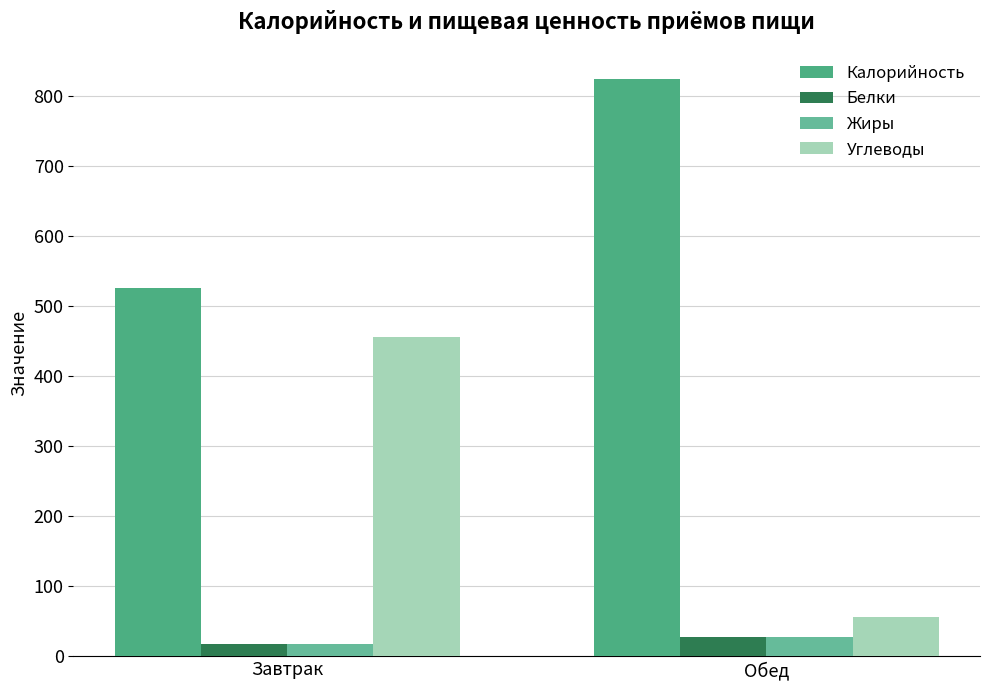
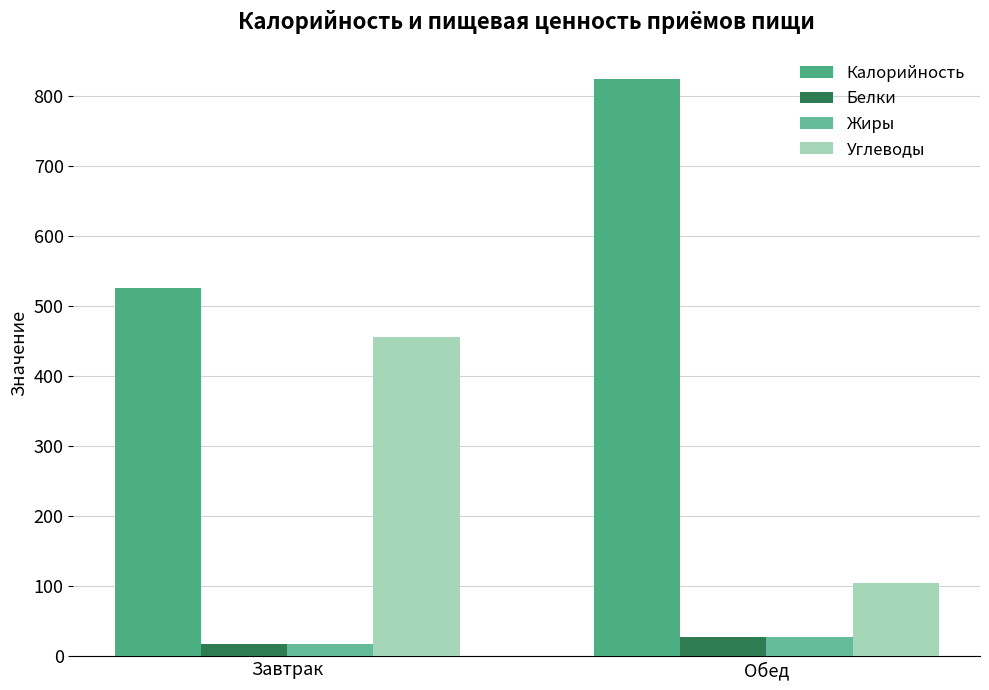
Углеводы, Обед: 60 -> 100
